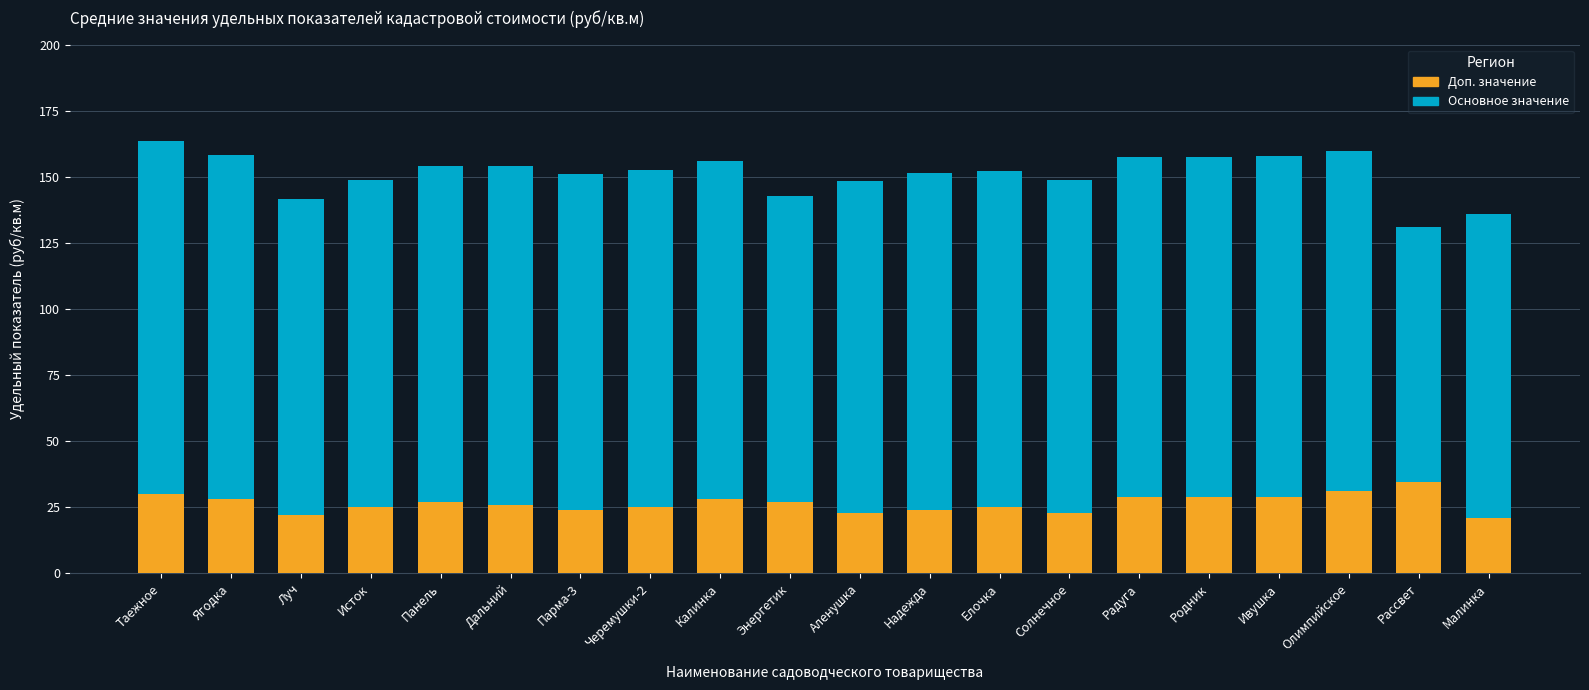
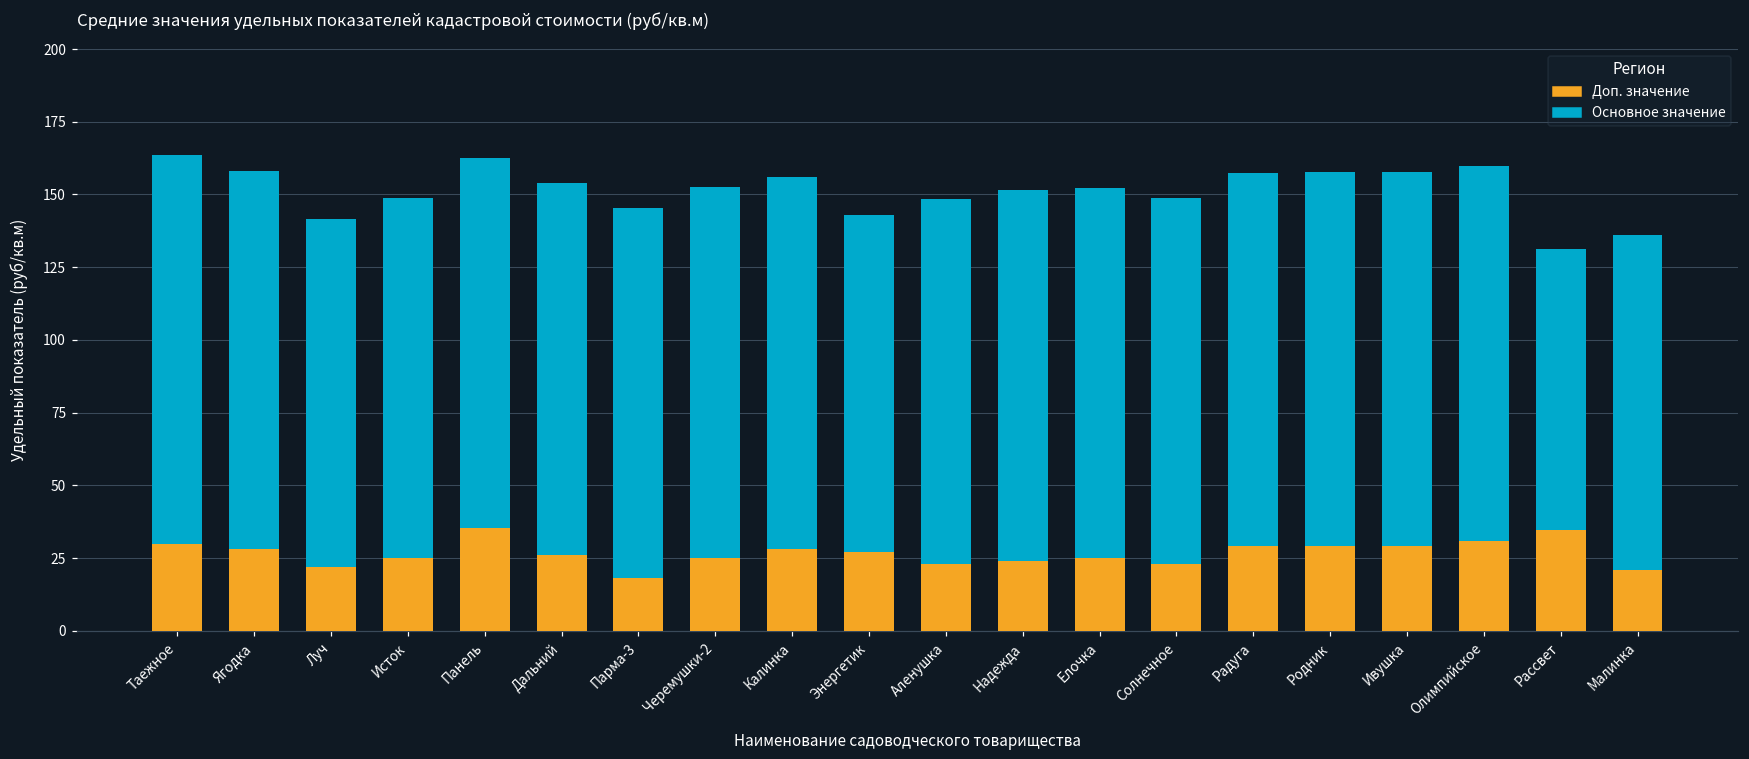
Доп. значение, Панель: 27 -> 36
Доп. значение, Парма-3: 24 -> 18
